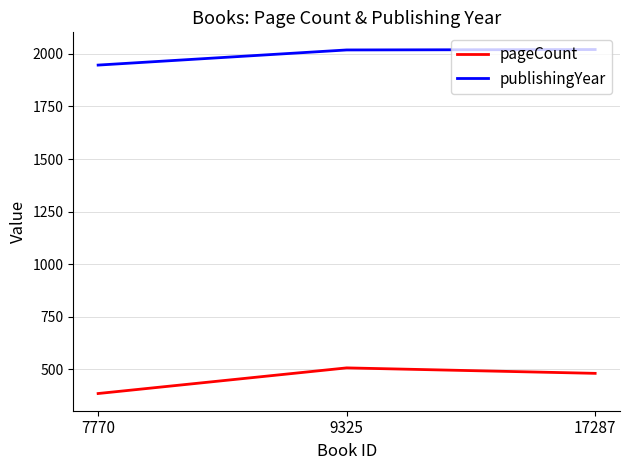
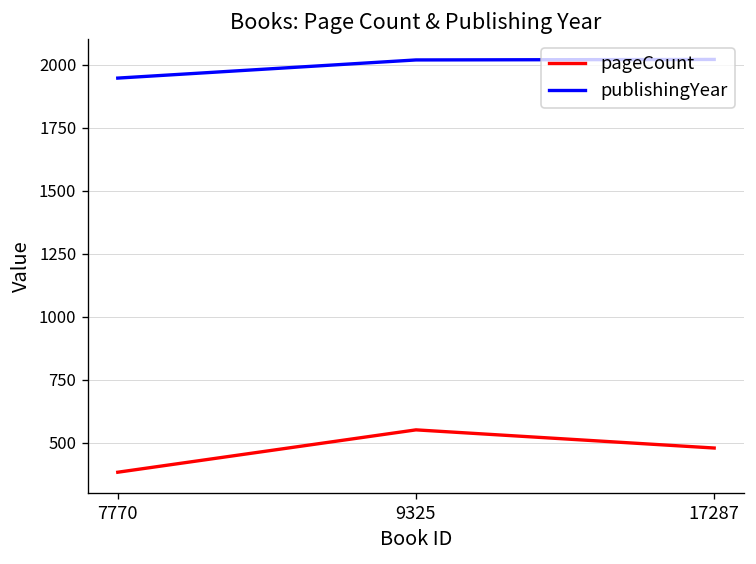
pageCount, 9325: 510 -> 550
